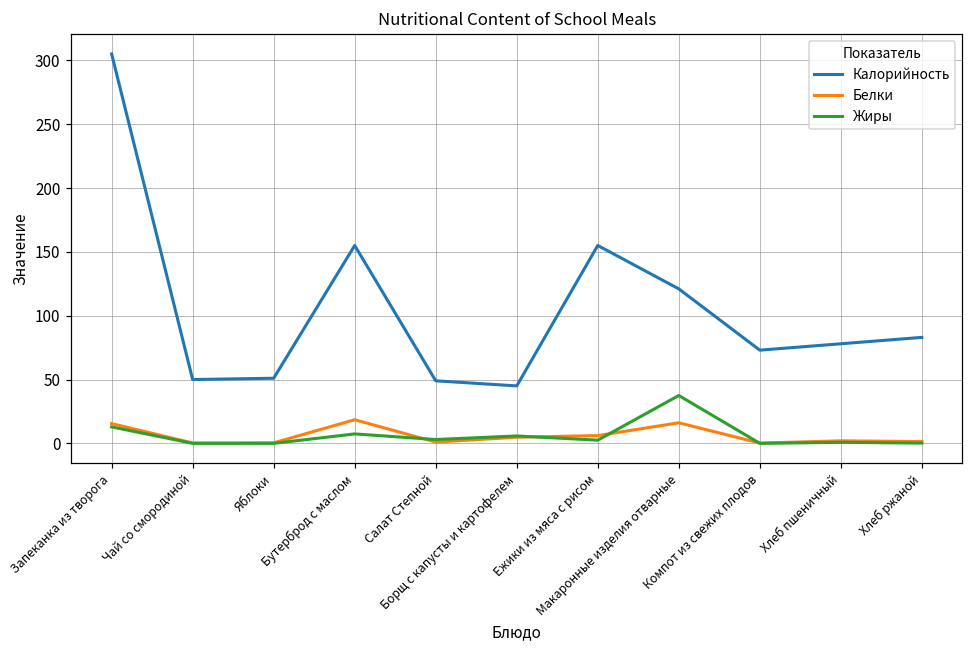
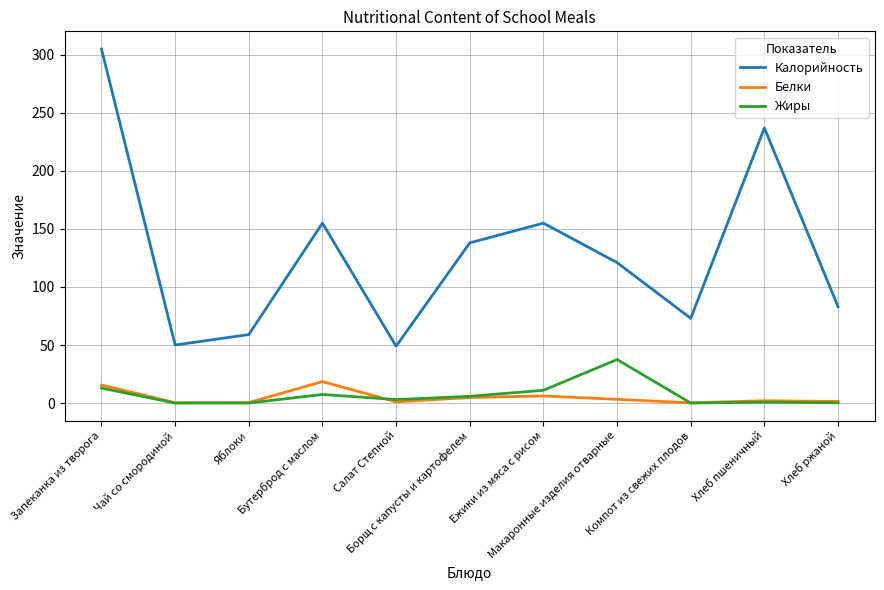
Калорийность, Яблоки: 51 -> 59
Калорийность, Борщ с капусты и картофелем: 45 -> 138
Жиры, Ежики из мяса с рисом: 3 -> 11
Белки, Макаронные изделия отварные: 16 -> 3
Калорийность, Хлеб пшеничный: 78 -> 237
